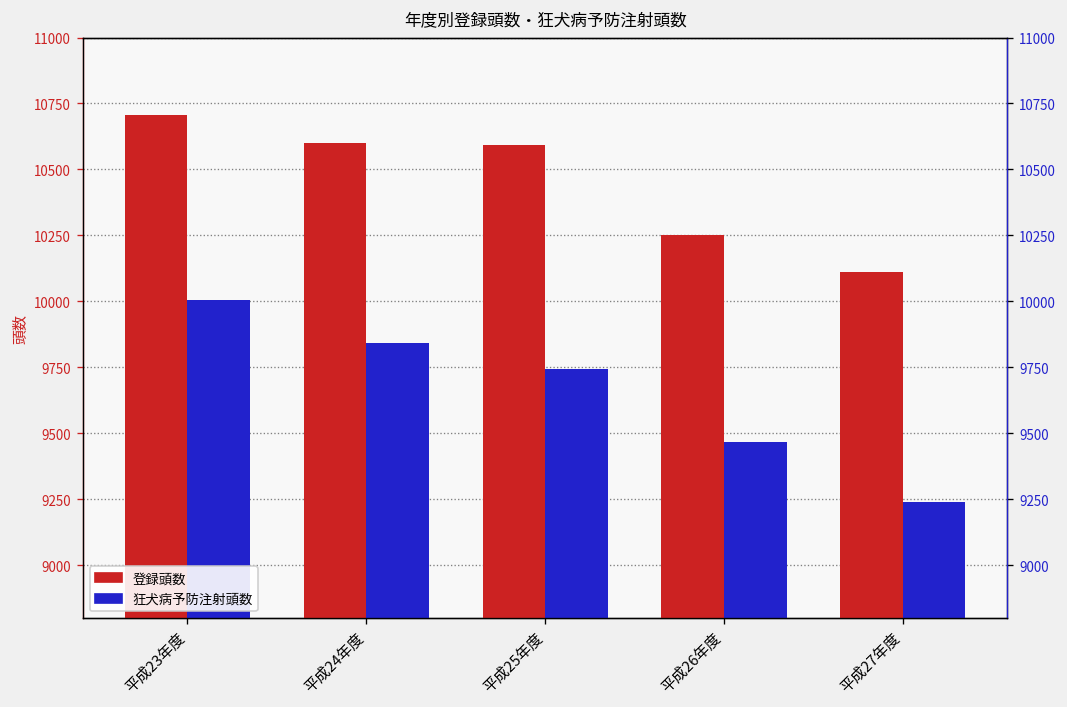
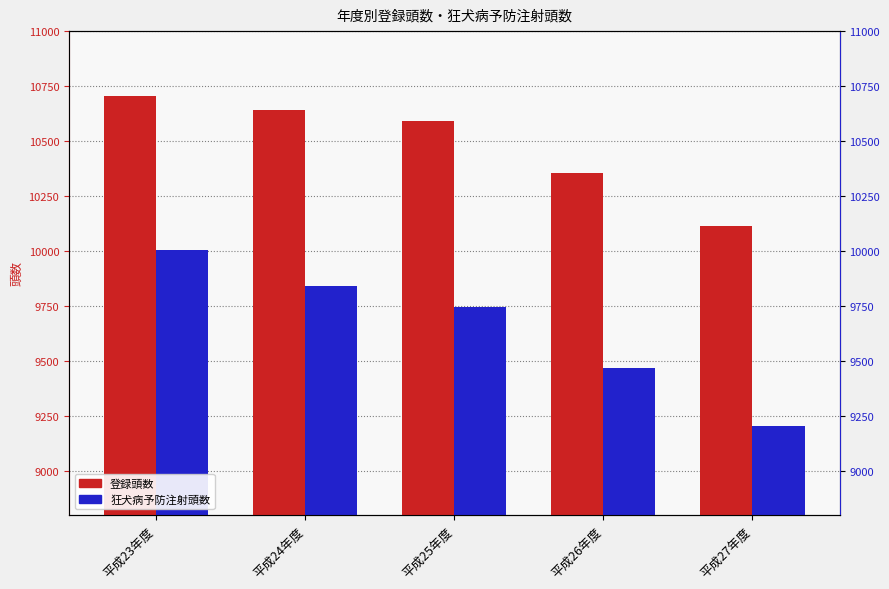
登録頭数, 平成24年度: 10600 -> 10640
登録頭数, 平成26年度: 10250 -> 10350
狂犬病予防注射頭数, 平成27年度: 9240 -> 9200
